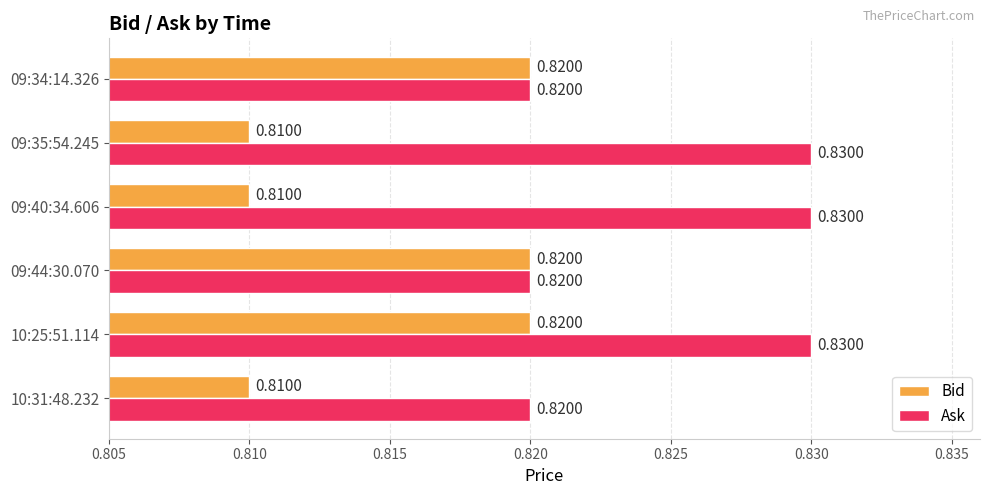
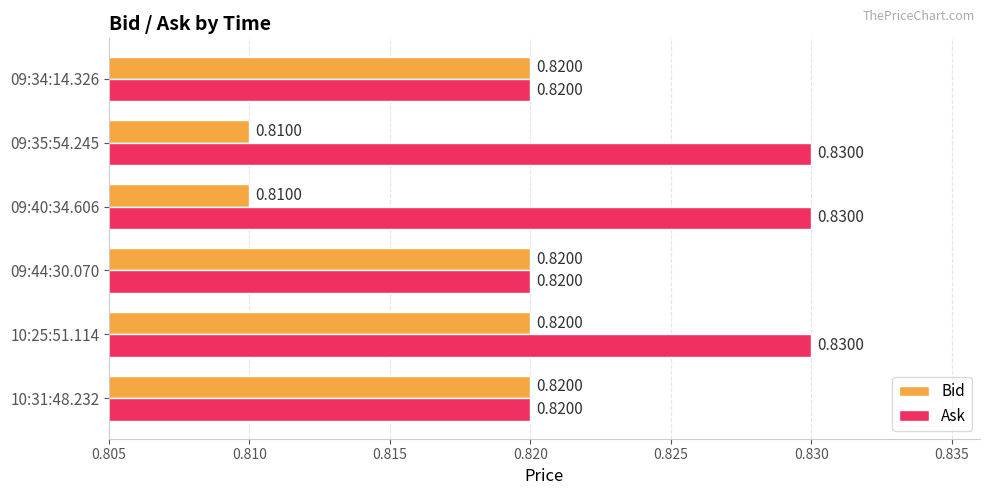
Bid, 10:31:48.232: 0.8100 -> 0.8200
